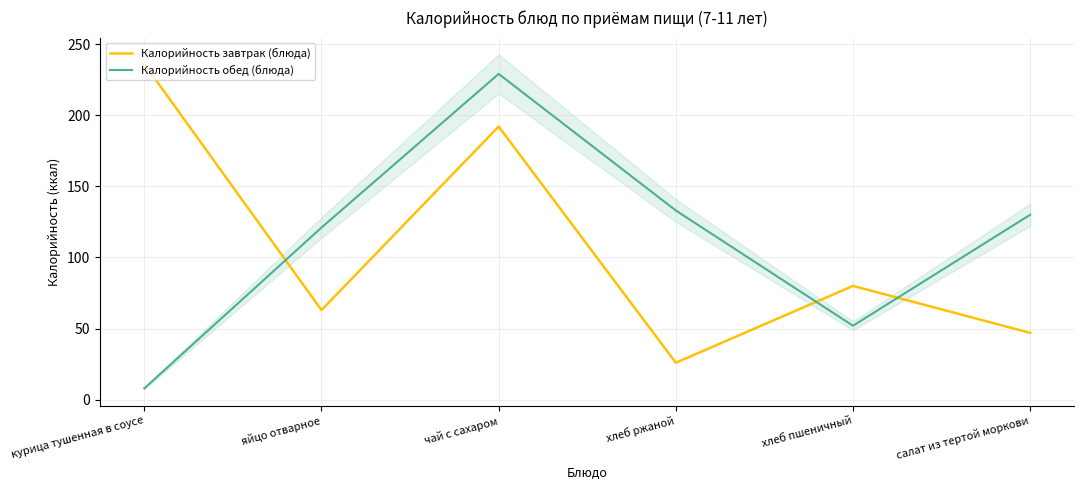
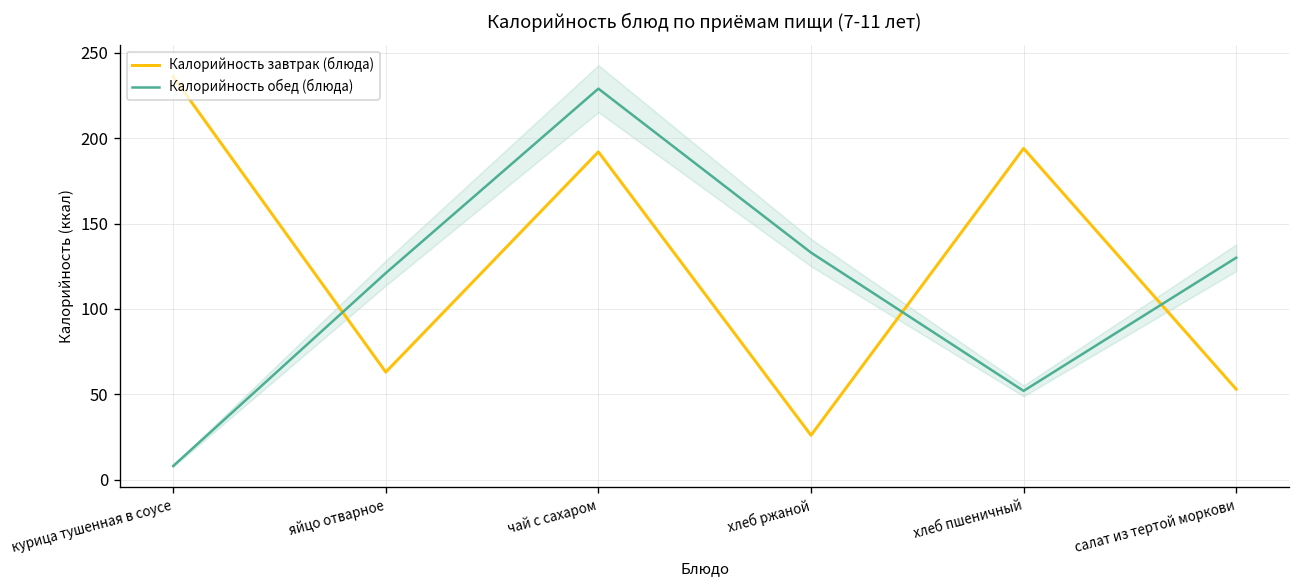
Калорийность завтрак (блюда), хлеб пшеничный: 80 -> 194
Калорийность завтрак (блюда), салат из тертой моркови: 47 -> 53
